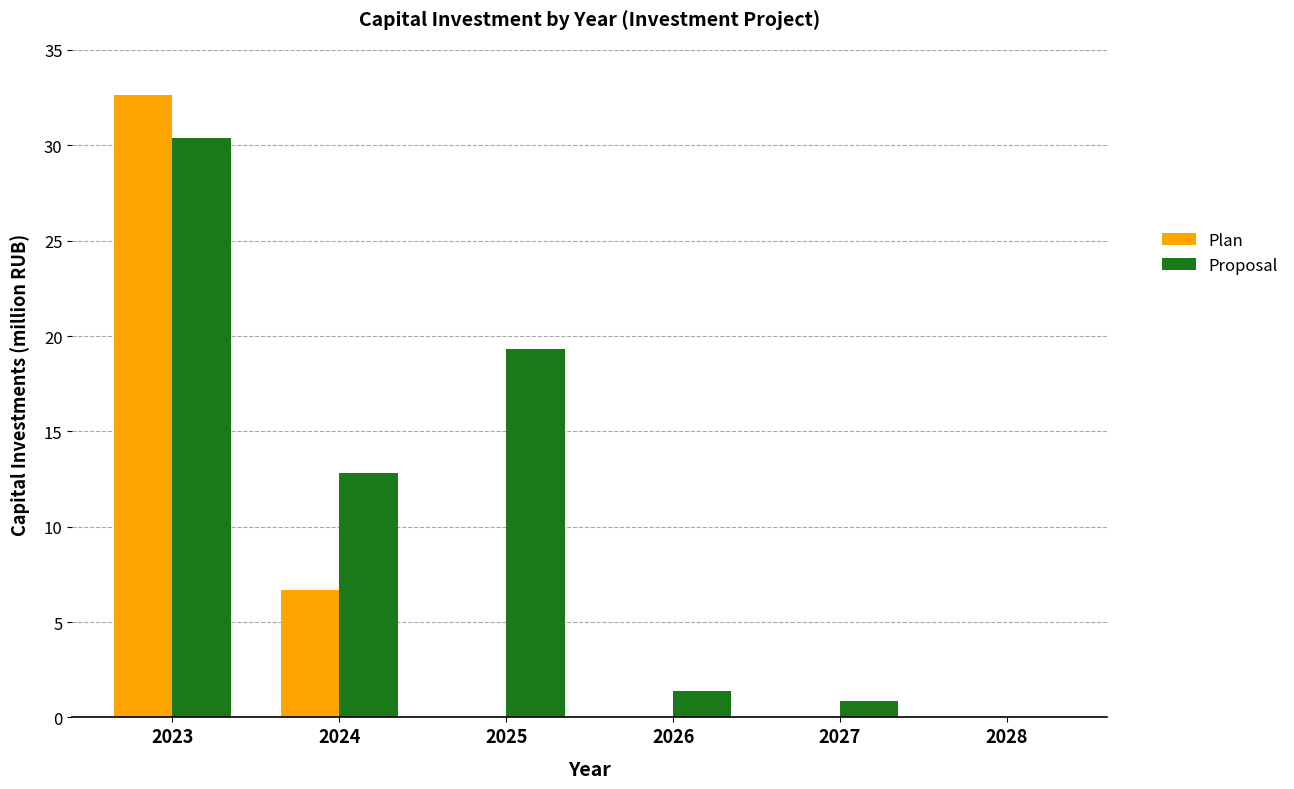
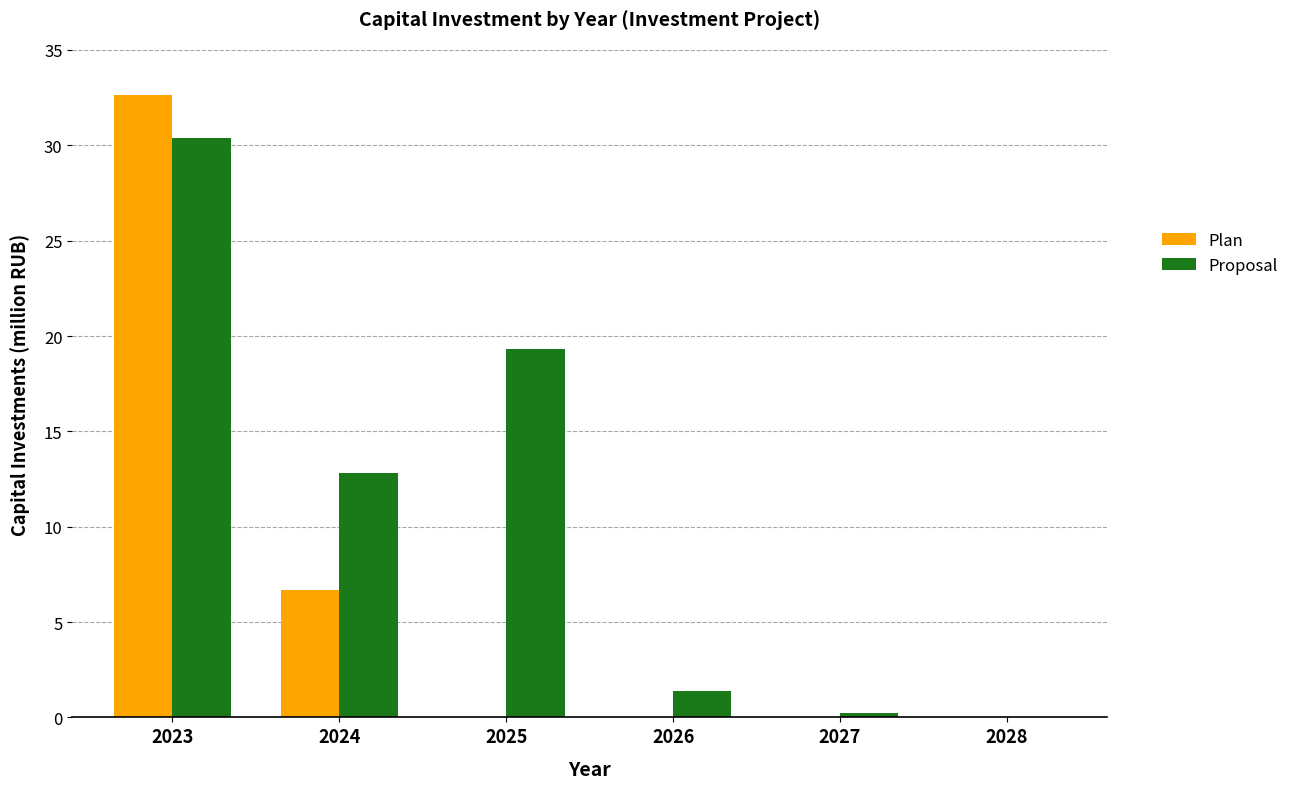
Proposal, 2027: 0.9 -> 0.2
